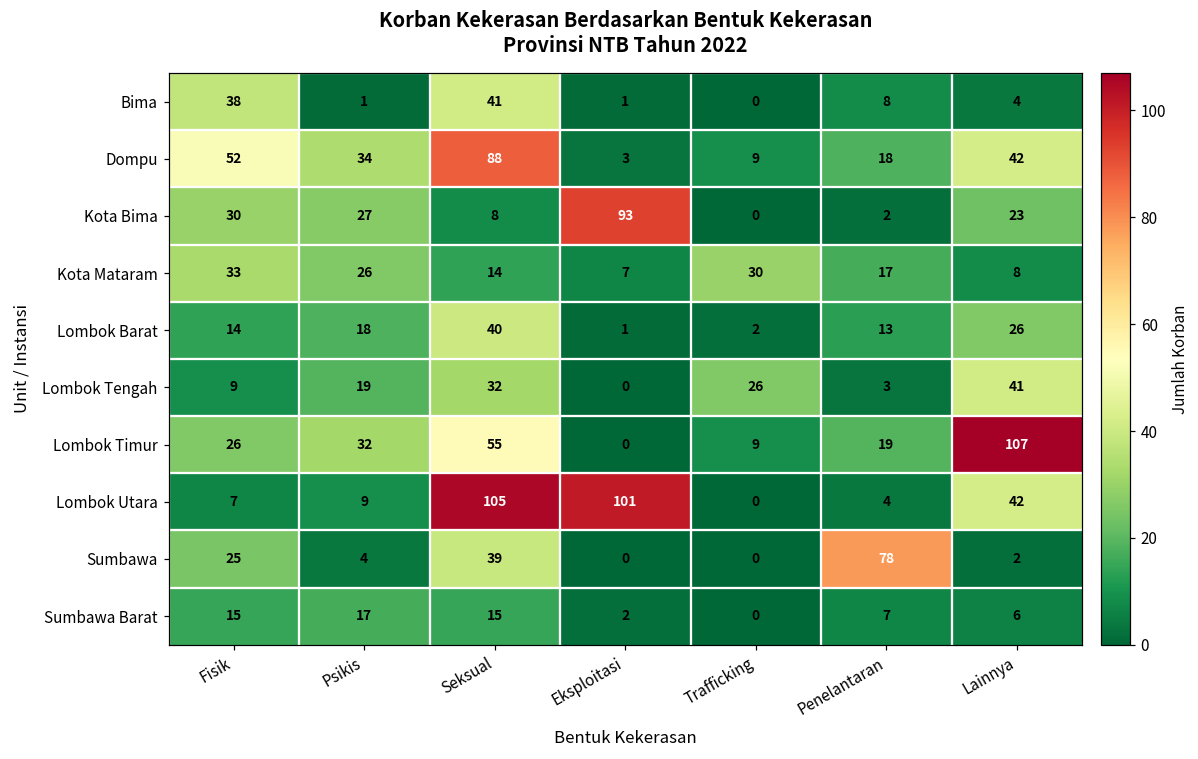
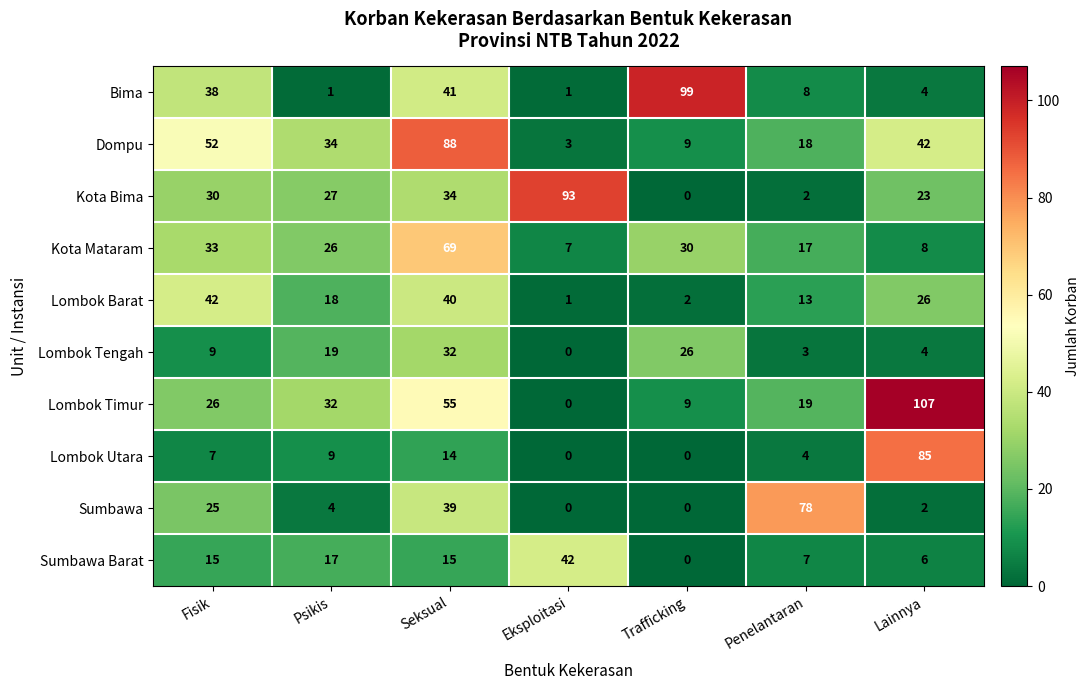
Bima, Trafficking: 0 -> 99
Kota Bima, Seksual: 8 -> 34
Kota Mataram, Seksual: 14 -> 69
Lombok Barat, Fisik: 14 -> 42
Lombok Tengah, Lainnya: 41 -> 4
Lombok Utara, Seksual: 105 -> 14
Lombok Utara, Eksploitasi: 101 -> 0
Lombok Utara, Lainnya: 42 -> 85
Sumbawa Barat, Eksploitasi: 2 -> 42
